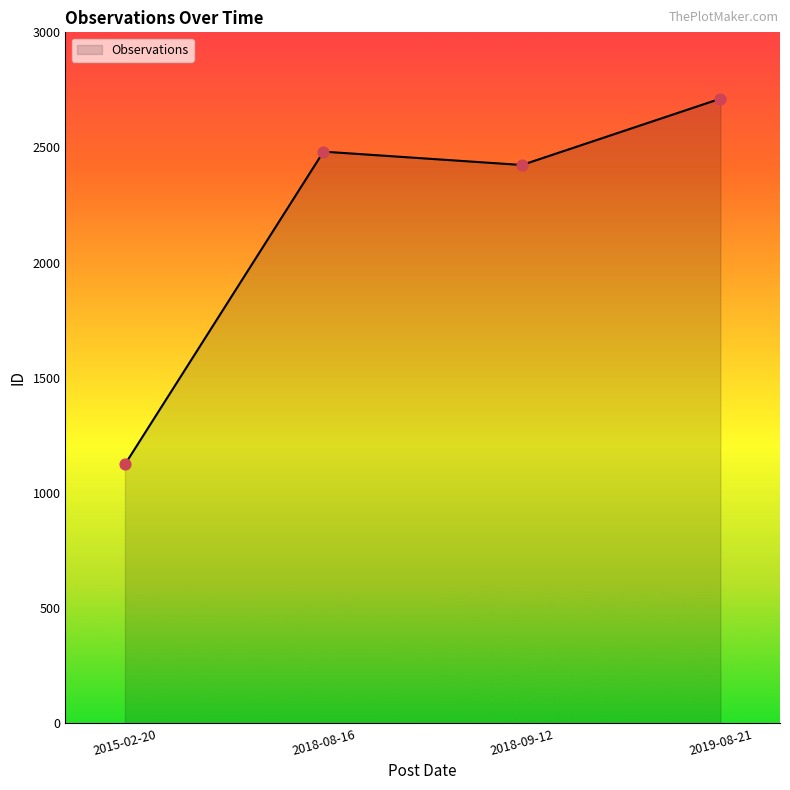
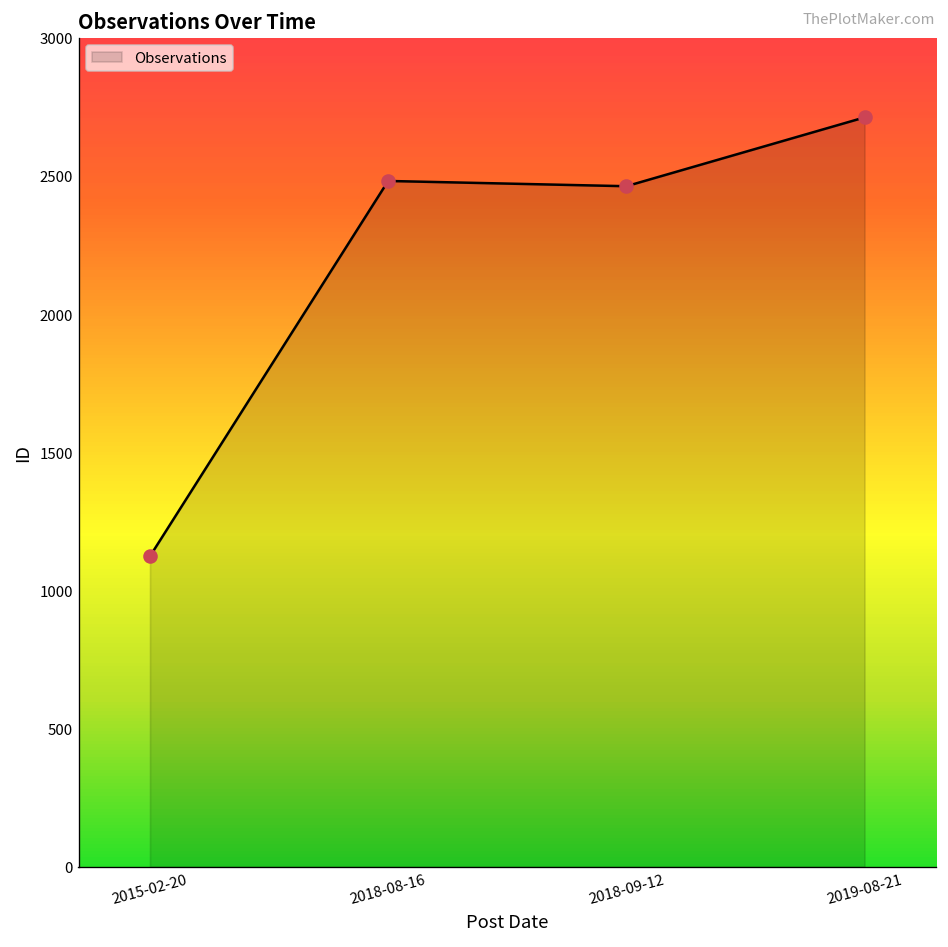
2018-09-12: 2420 -> 2460
